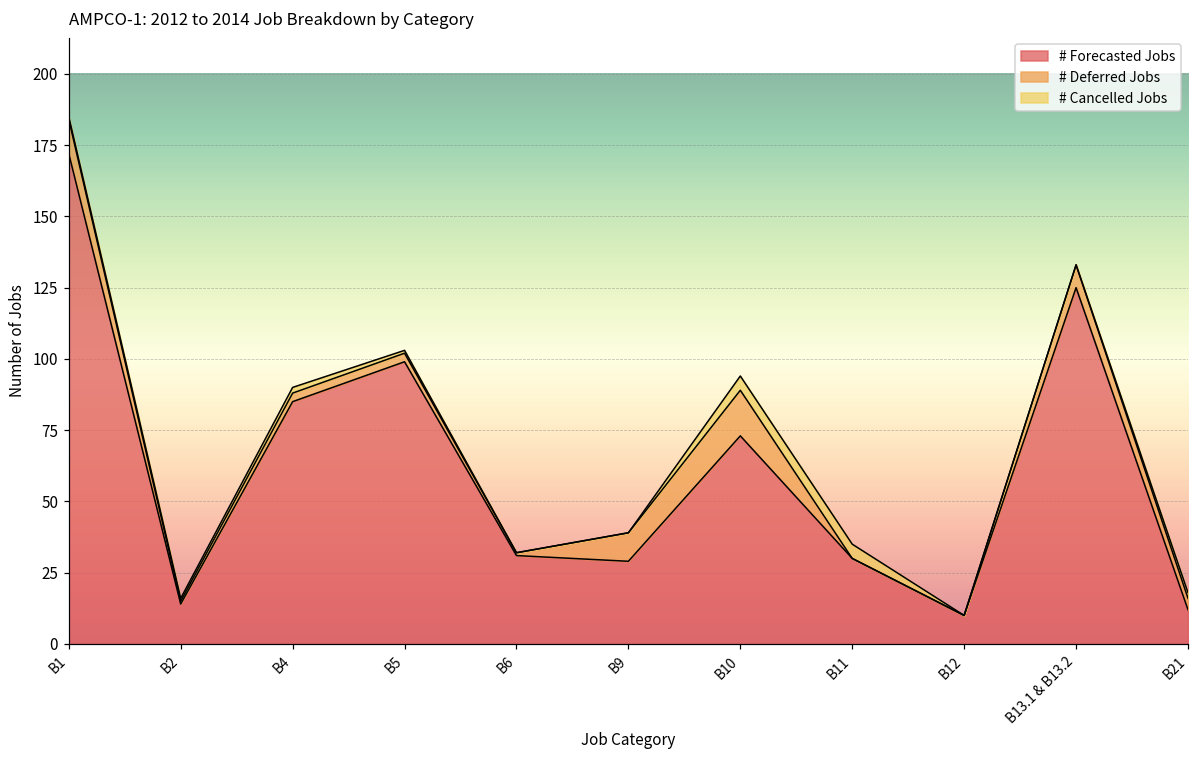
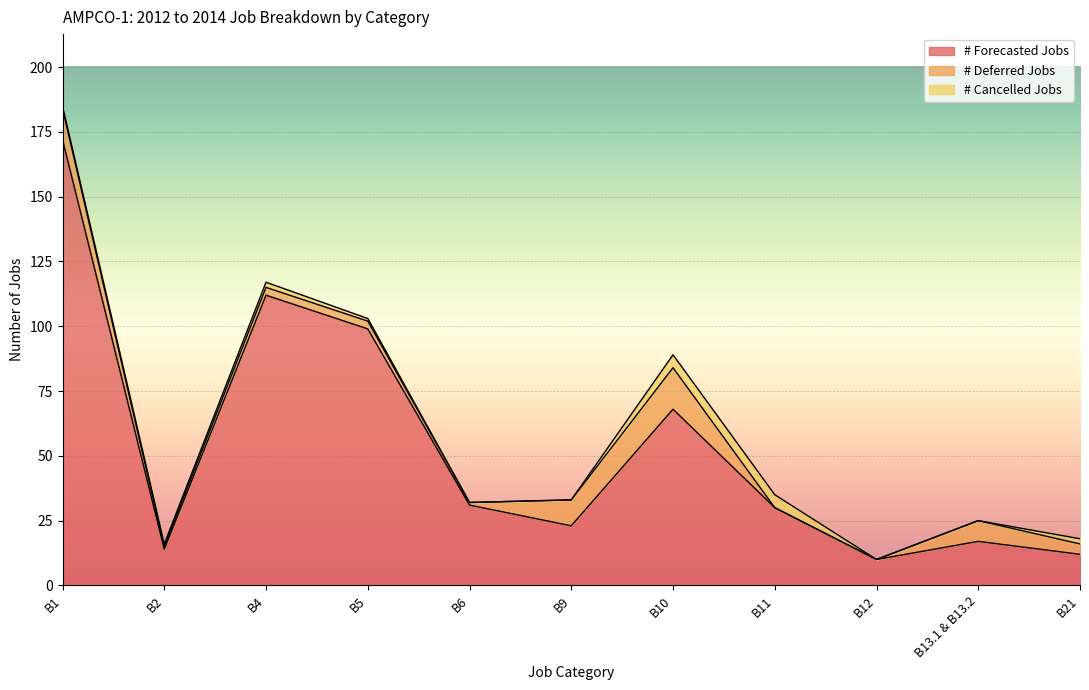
# Forecasted Jobs, B4: 85 -> 112
# Forecasted Jobs, B9: 29 -> 23
# Forecasted Jobs, B10: 73 -> 68
# Forecasted Jobs, B13.1 & B13.2: 125 -> 17
